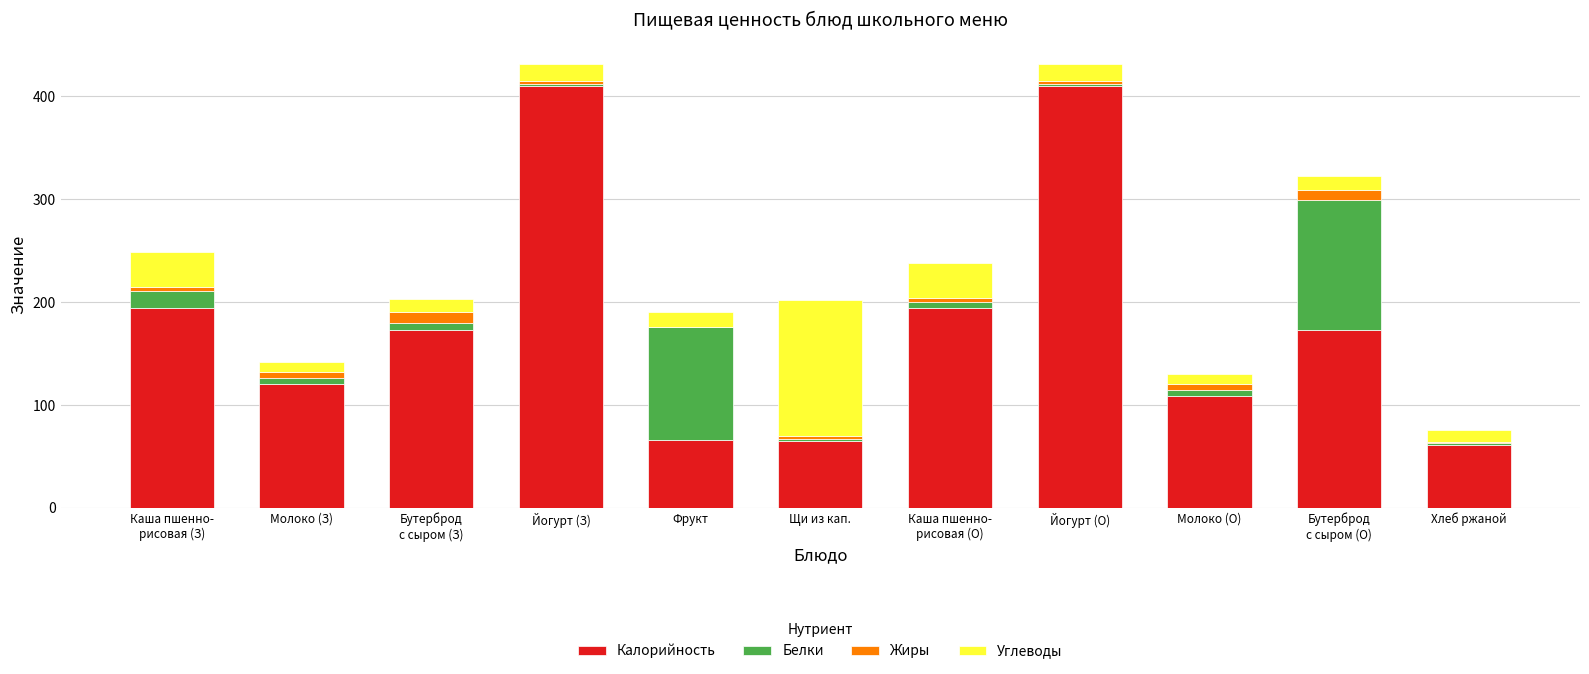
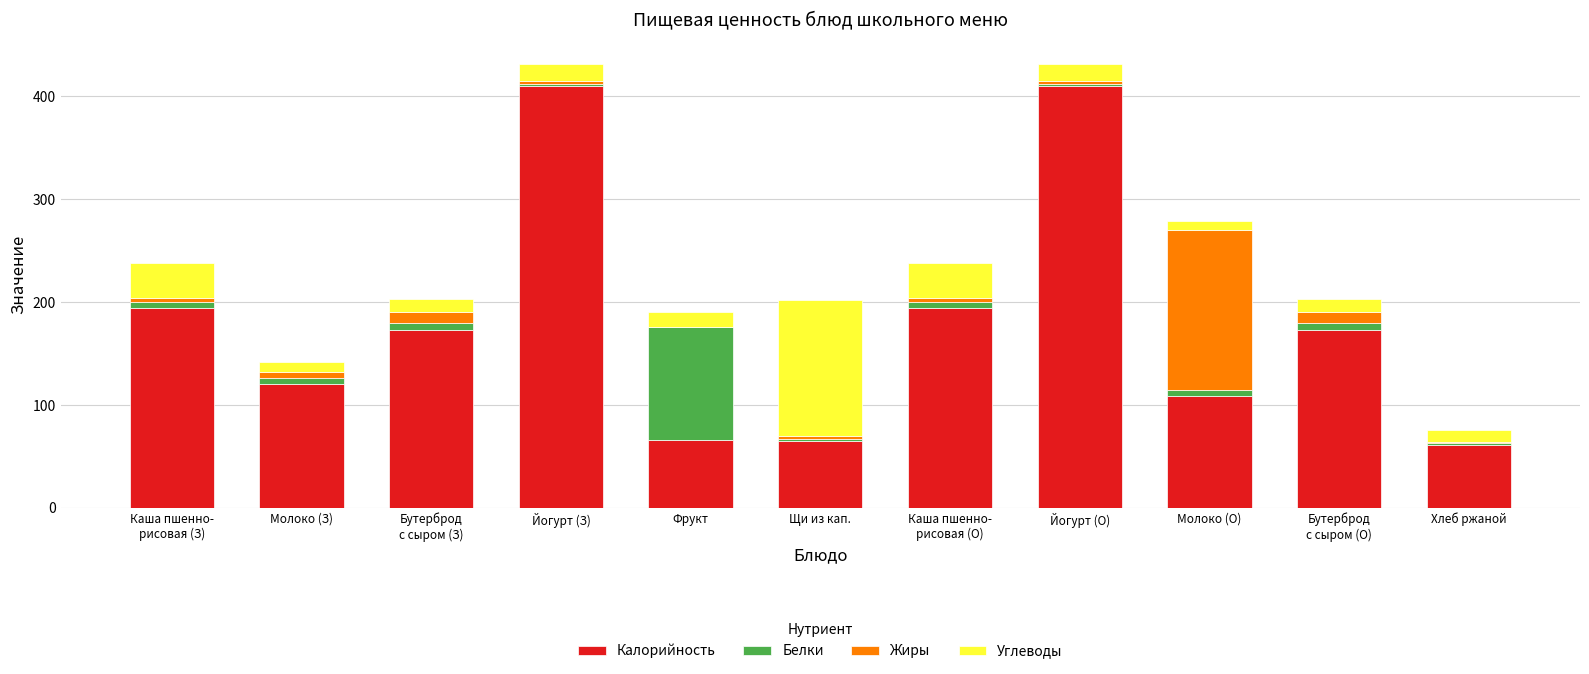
Белки, Каша пшенно- рисовая (З): 16 -> 6
Жиры, Молоко (О): 6 -> 155
Белки, Бутерброд с сыром (О): 126 -> 7
